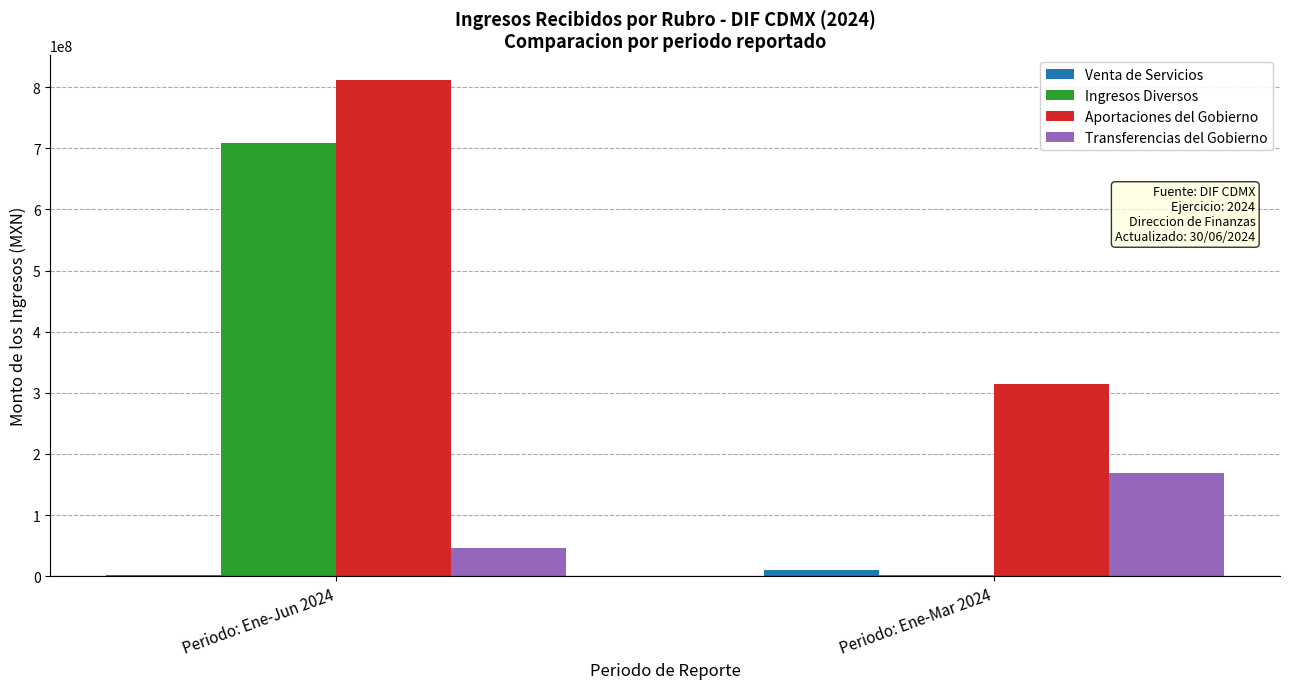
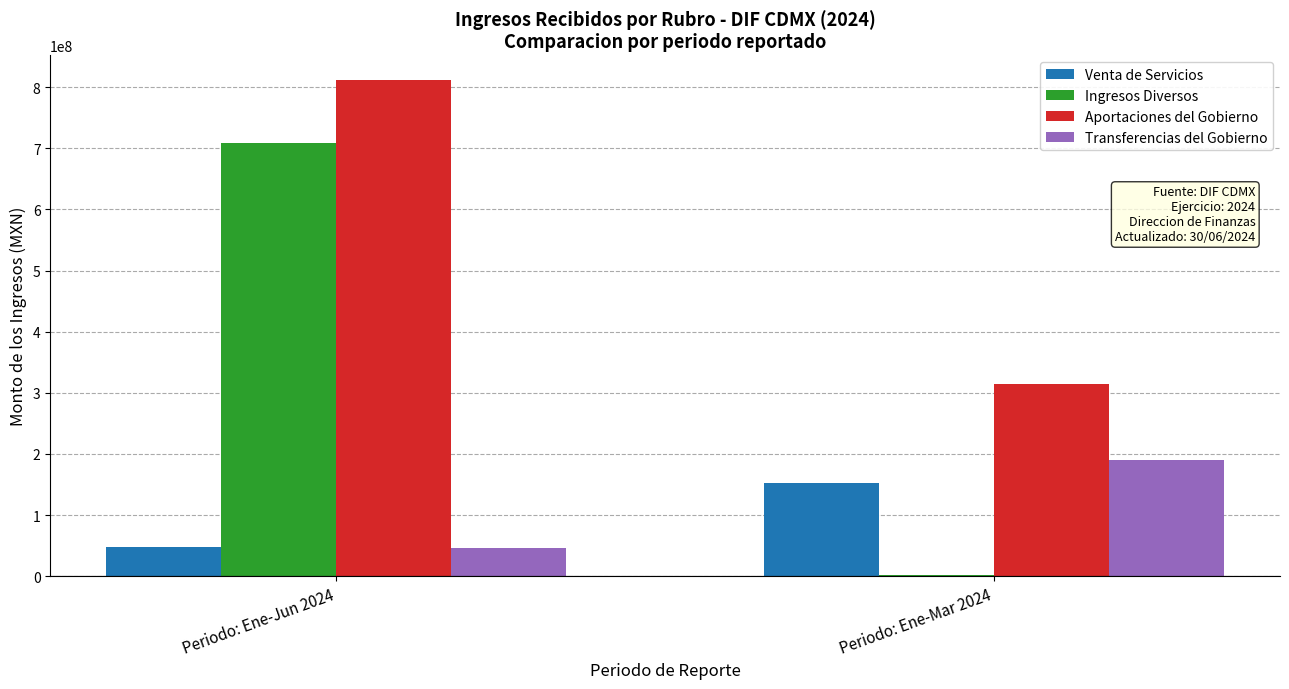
Venta de Servicios, Periodo: Ene-Jun 2024: 0 -> 50000000
Venta de Servicios, Periodo: Ene-Mar 2024: 10000000 -> 150000000
Transferencias del Gobierno, Periodo: Ene-Mar 2024: 170000000 -> 190000000
